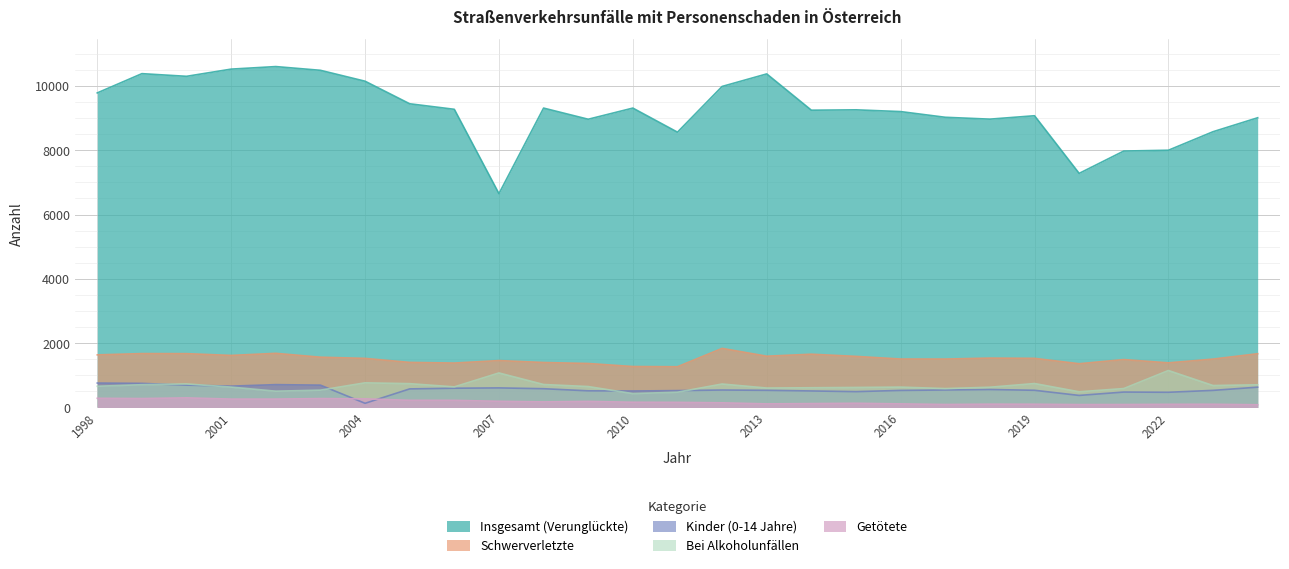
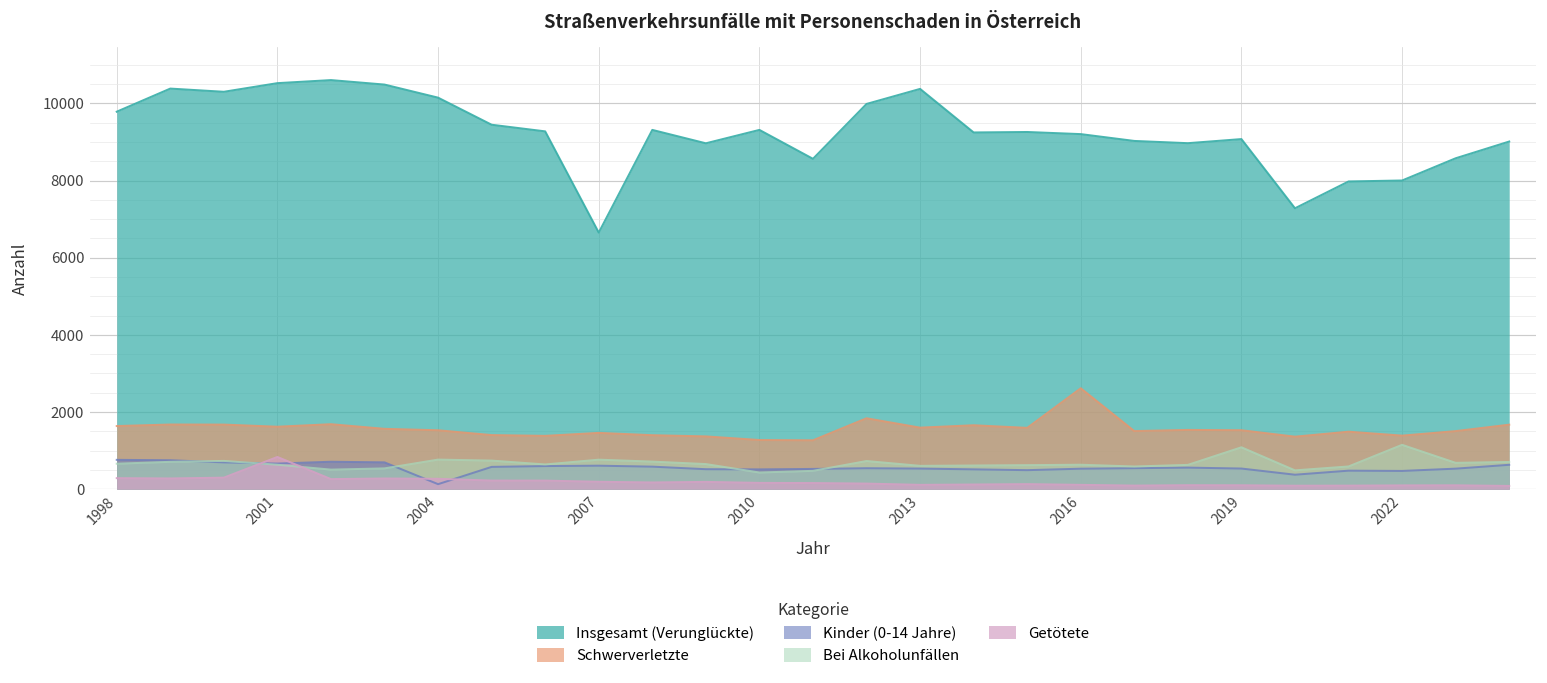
Getötete, 2001: 300 -> 800
Bei Alkoholunfällen, 2007: 1100 -> 800
Schwerverletzte, 2016: 1500 -> 2600
Bei Alkoholunfällen, 2019: 700 -> 1100
